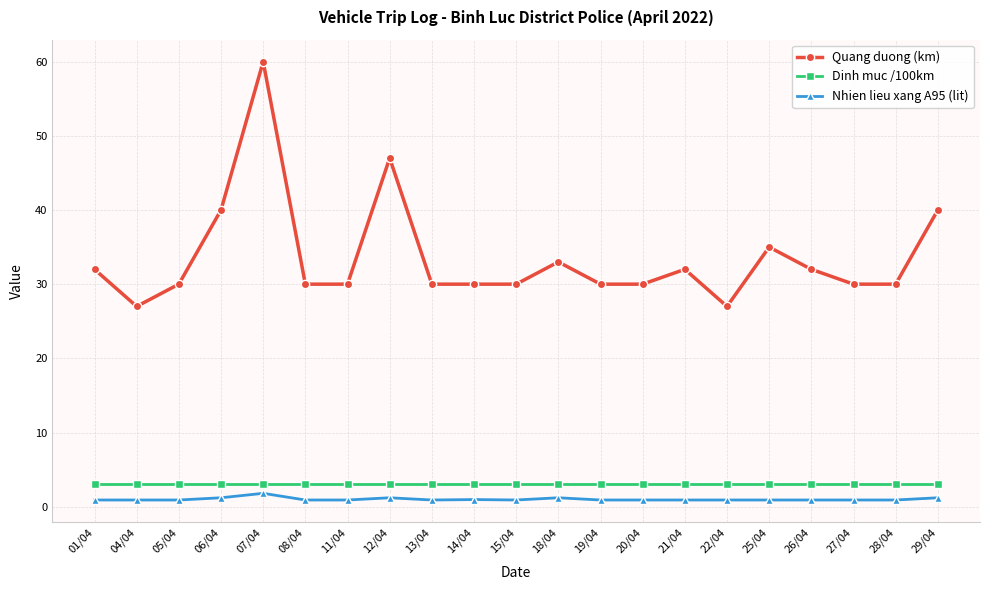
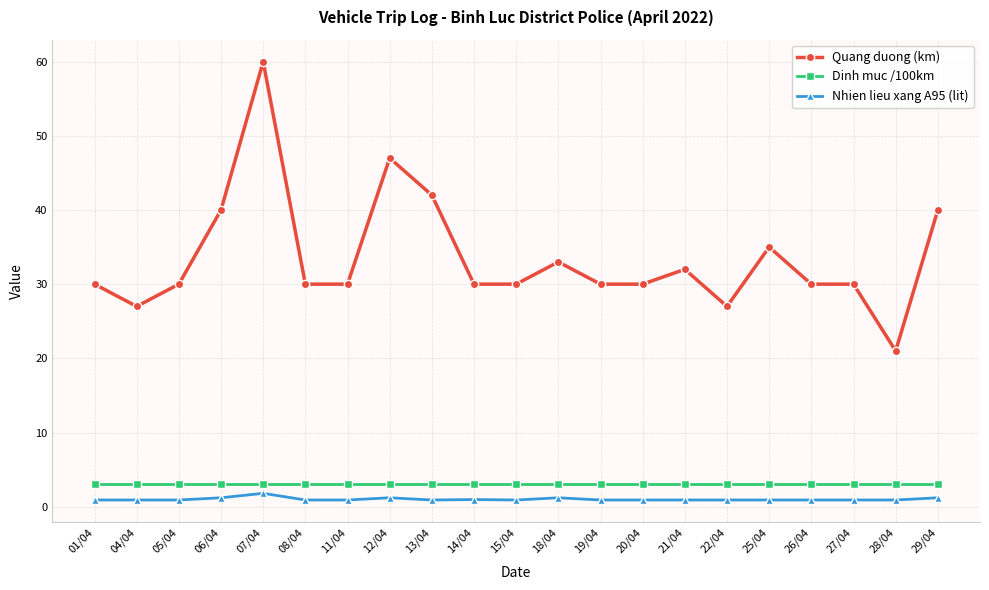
Quang duong (km), 01/04: 32 -> 30
Quang duong (km), 13/04: 30 -> 42
Quang duong (km), 26/04: 32 -> 30
Quang duong (km), 28/04: 30 -> 21
